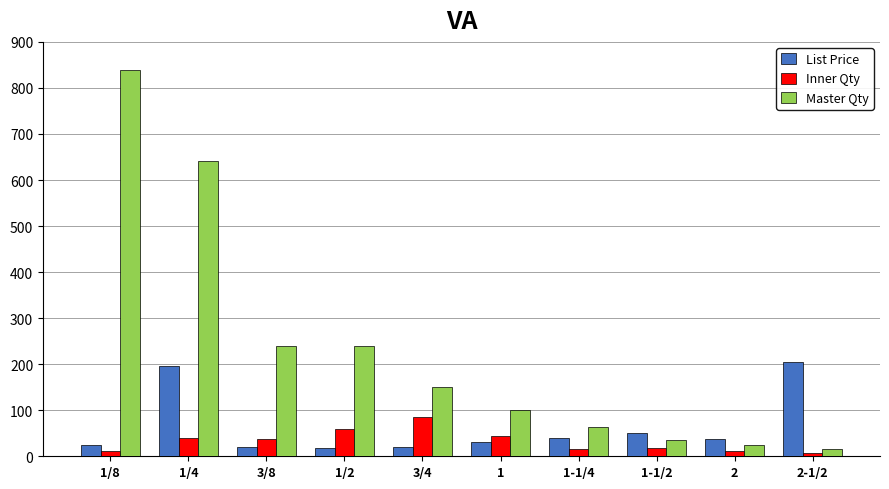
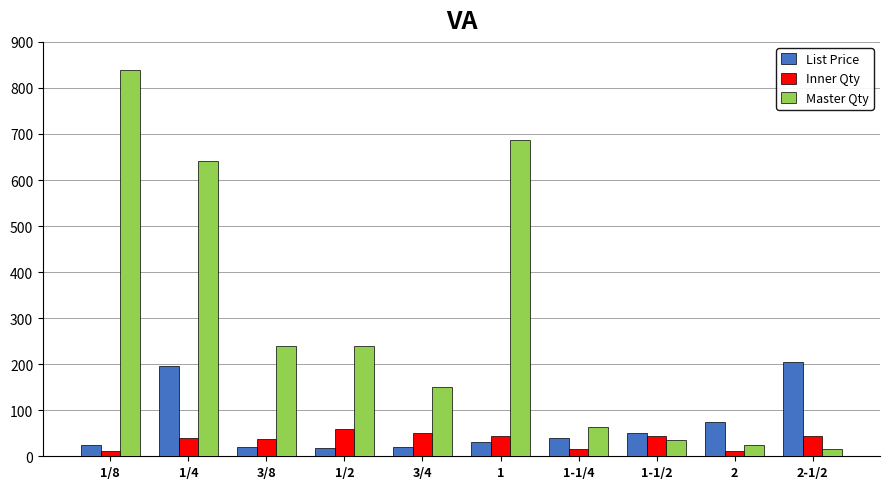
Inner Qty, 3/4: 90 -> 50
Master Qty, 1: 100 -> 690
Inner Qty, 1-1/2: 20 -> 40
List Price, 2: 40 -> 80
Inner Qty, 2-1/2: 10 -> 40
